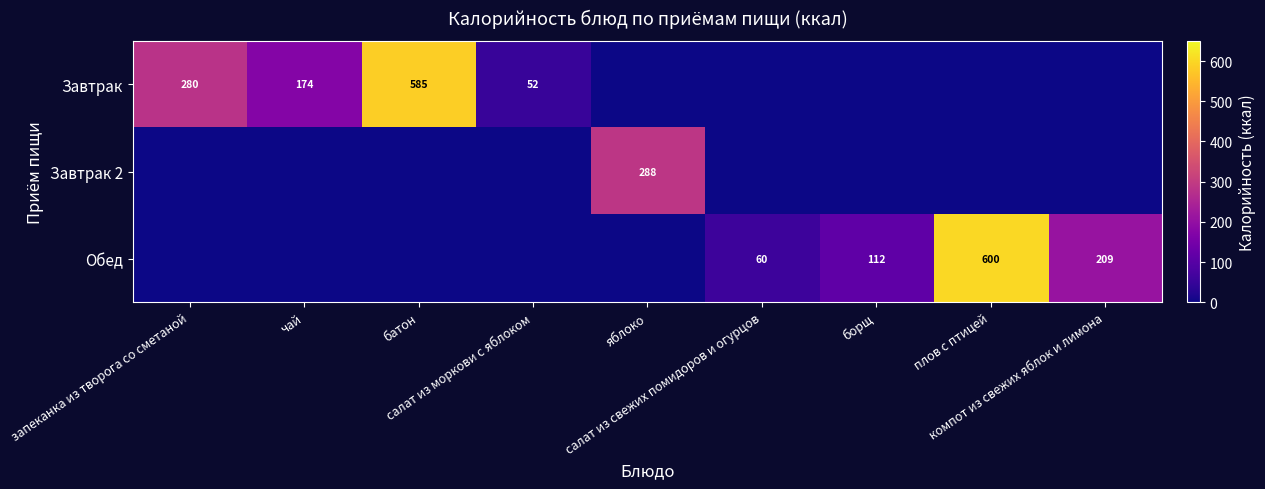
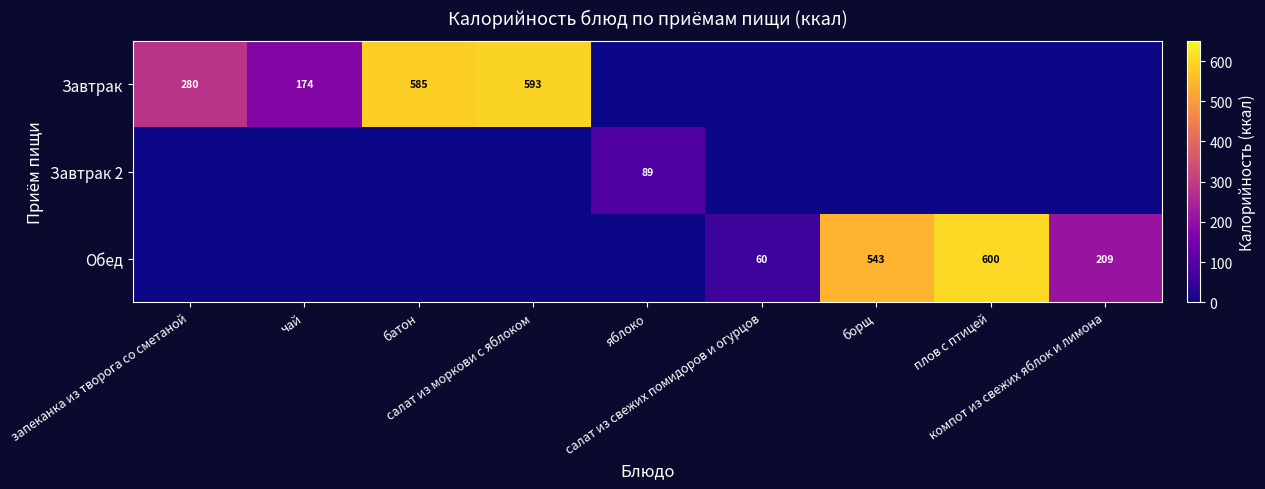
Завтрак, салат из моркови с яблоком: 52 -> 593
Завтрак 2, яблоко: 288 -> 89
Обед, борщ: 112 -> 543
